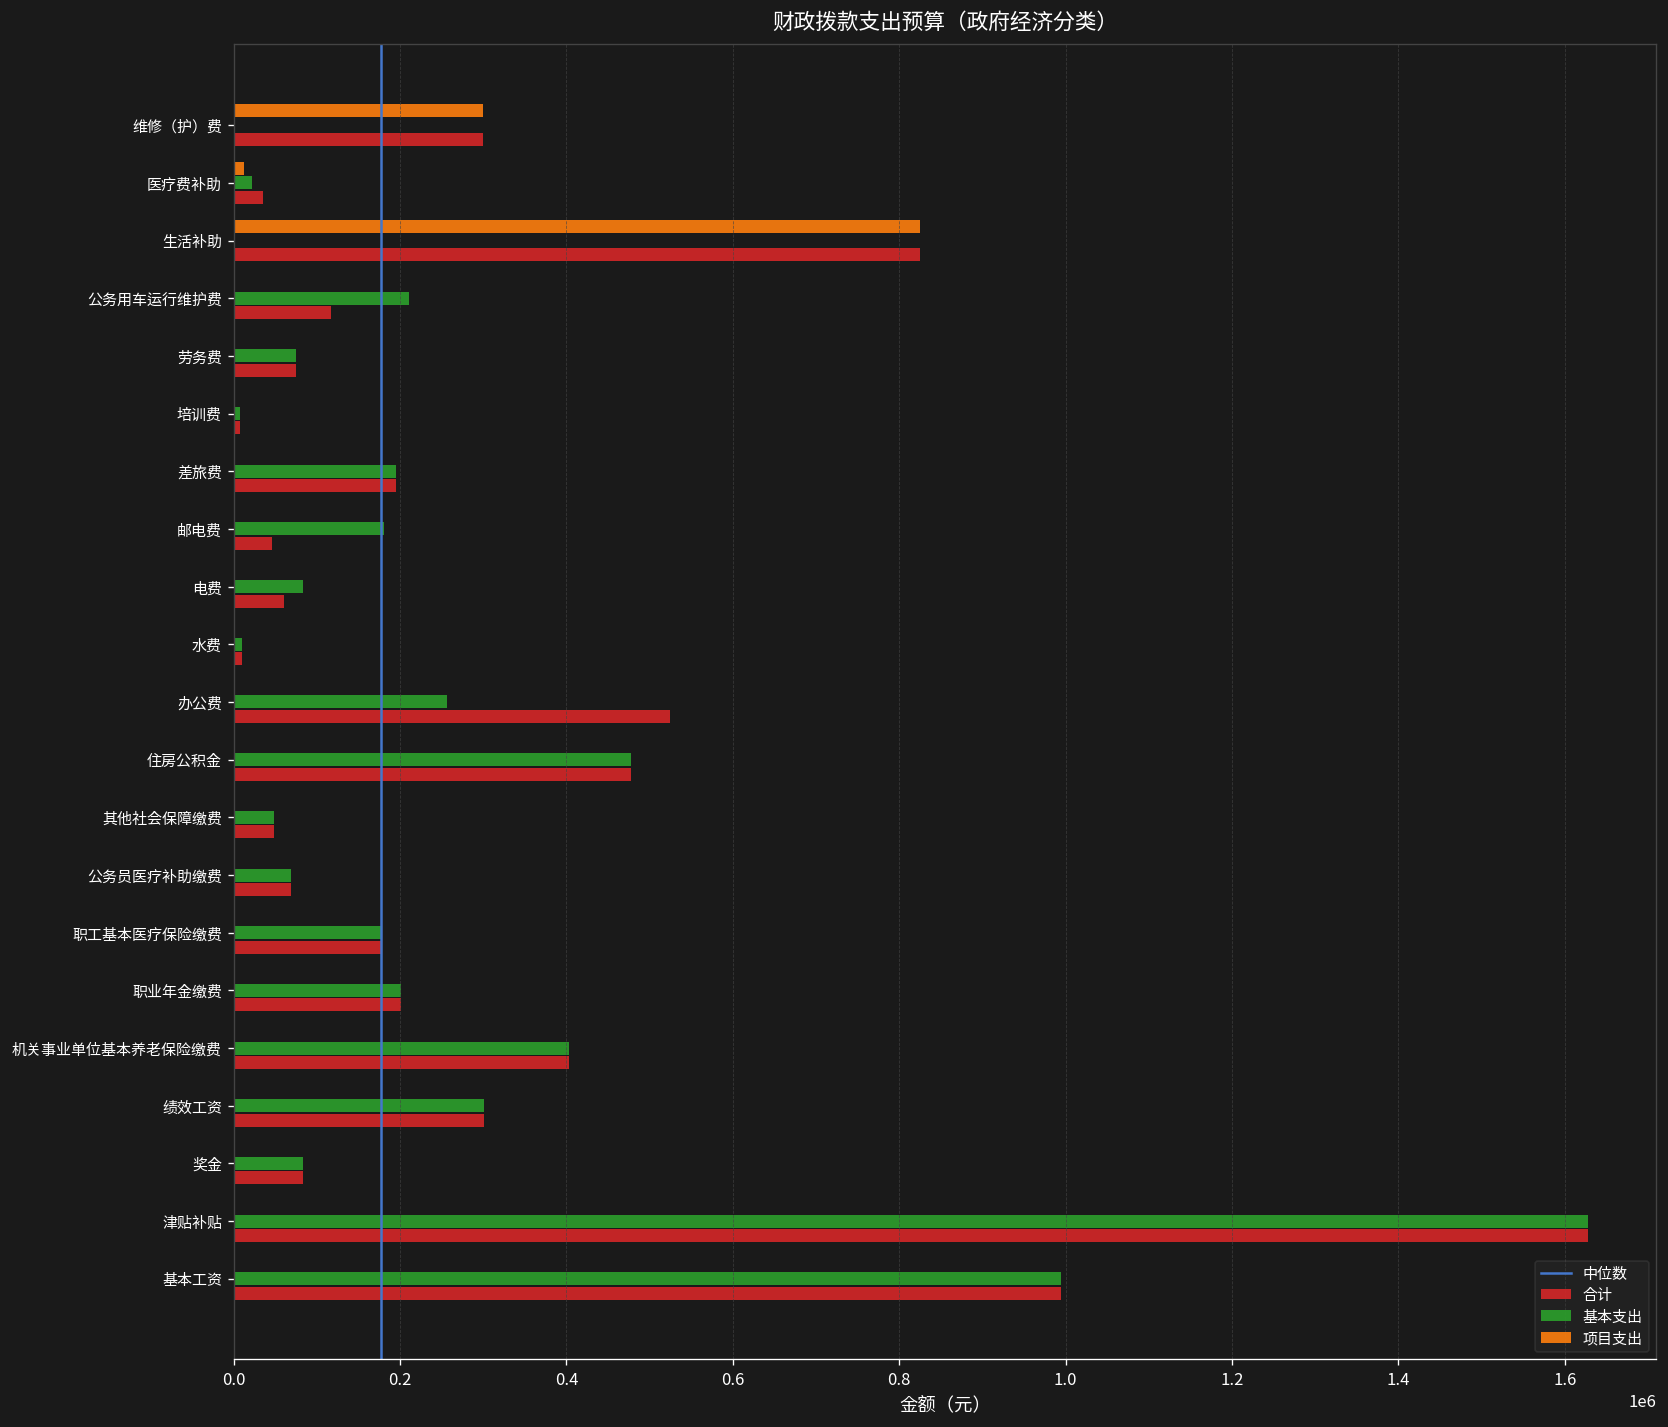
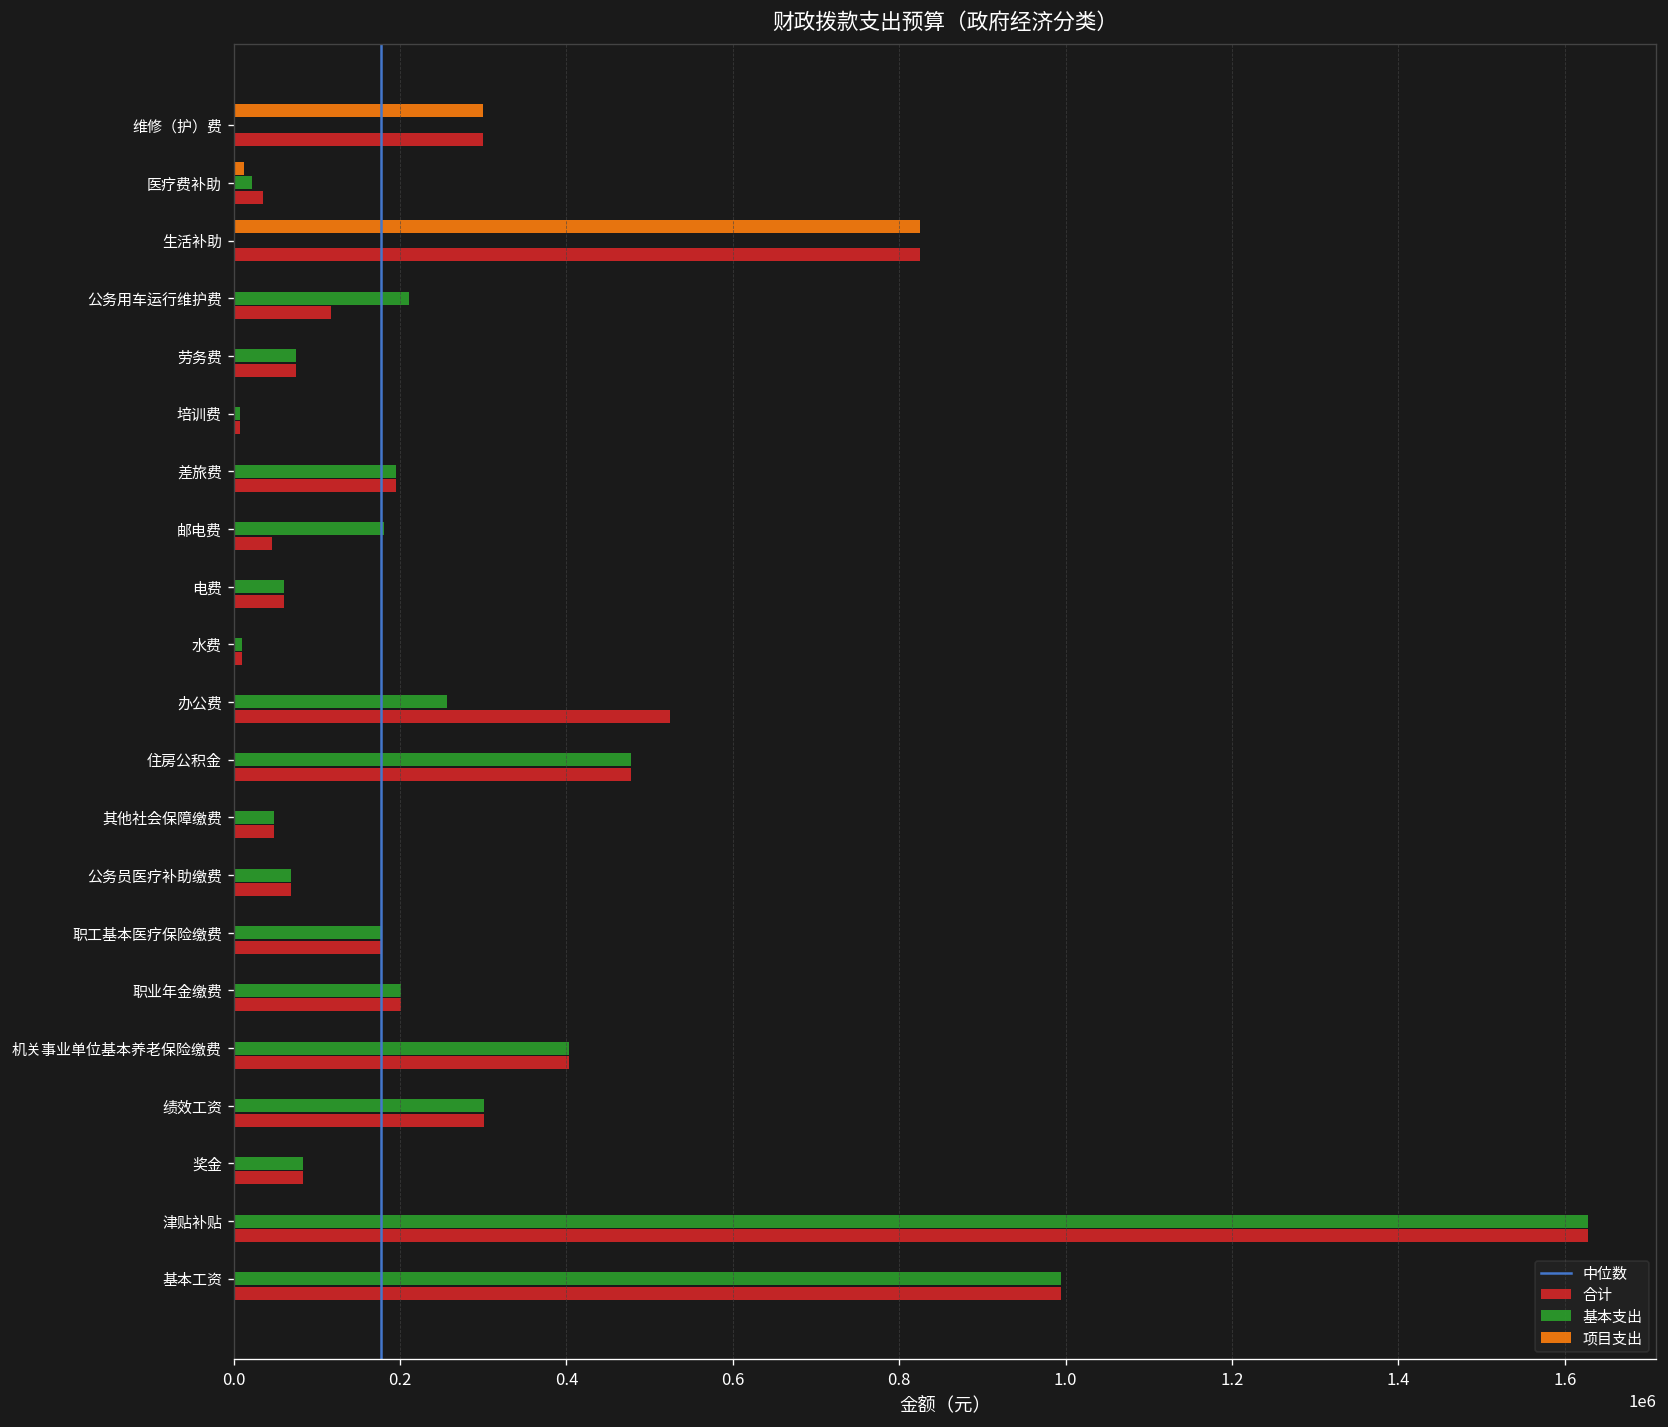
基本支出, 电费: 80000 -> 60000
